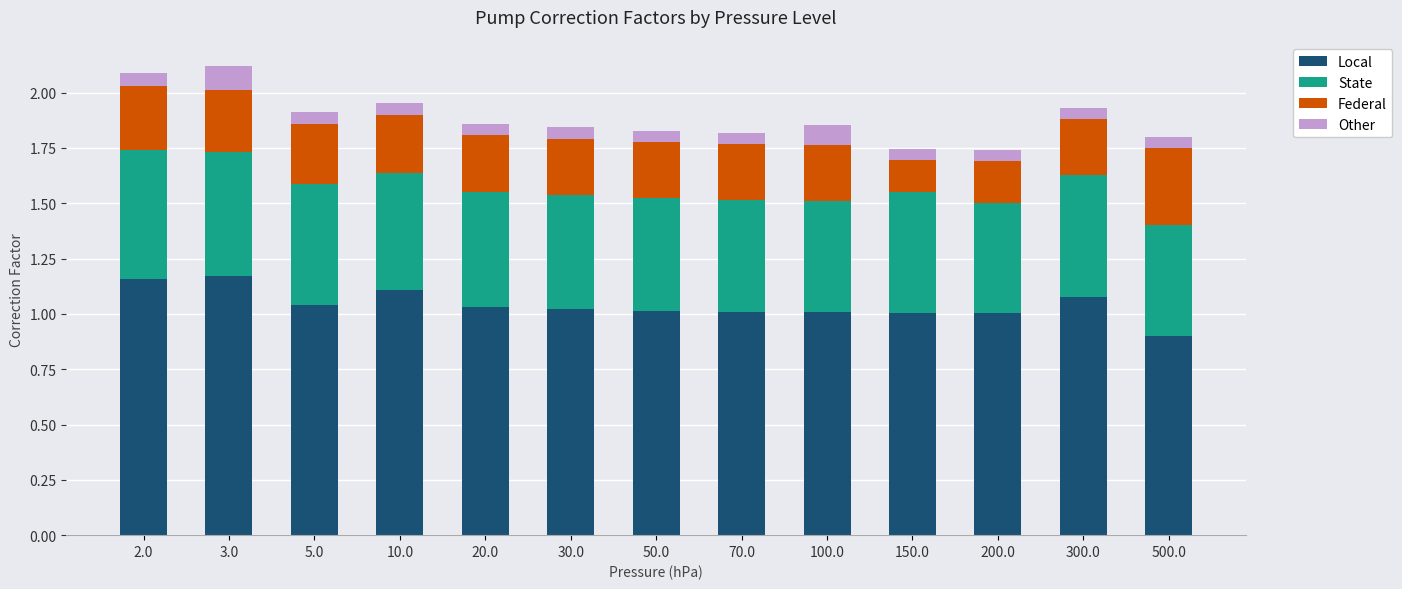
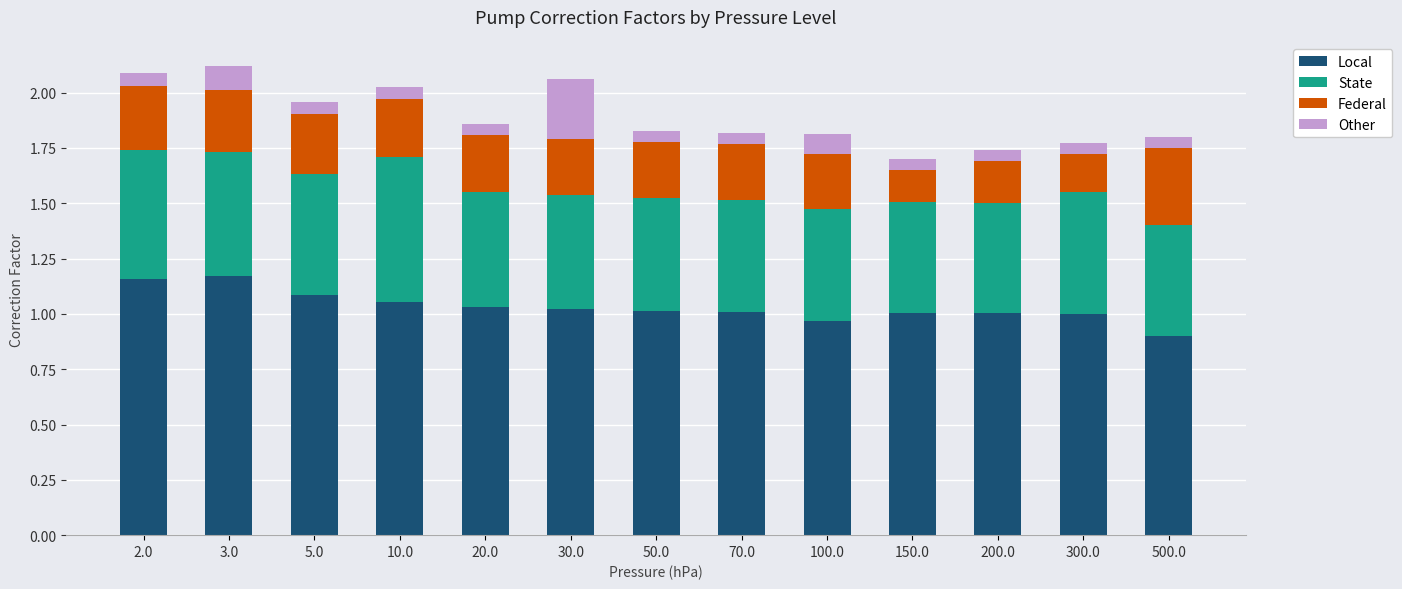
Local, 5.0: 1.04 -> 1.09
Local, 10.0: 1.11 -> 1.05
State, 10.0: 0.53 -> 0.66
Other, 30.0: 0.05 -> 0.27
Local, 100.0: 1.01 -> 0.97
State, 150.0: 0.55 -> 0.50
Local, 300.0: 1.08 -> 1.00
Federal, 300.0: 0.25 -> 0.17
